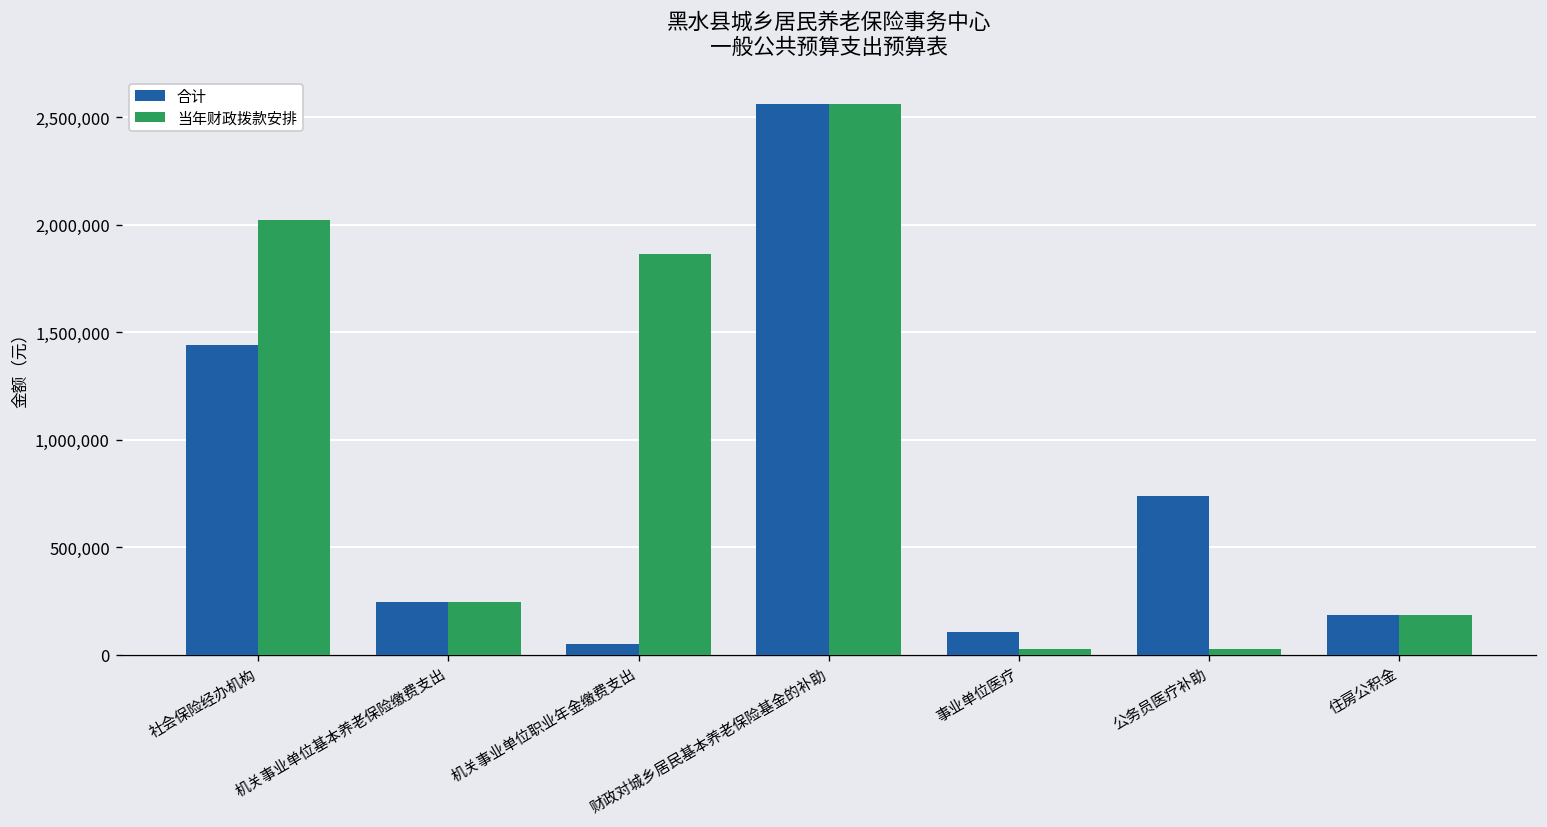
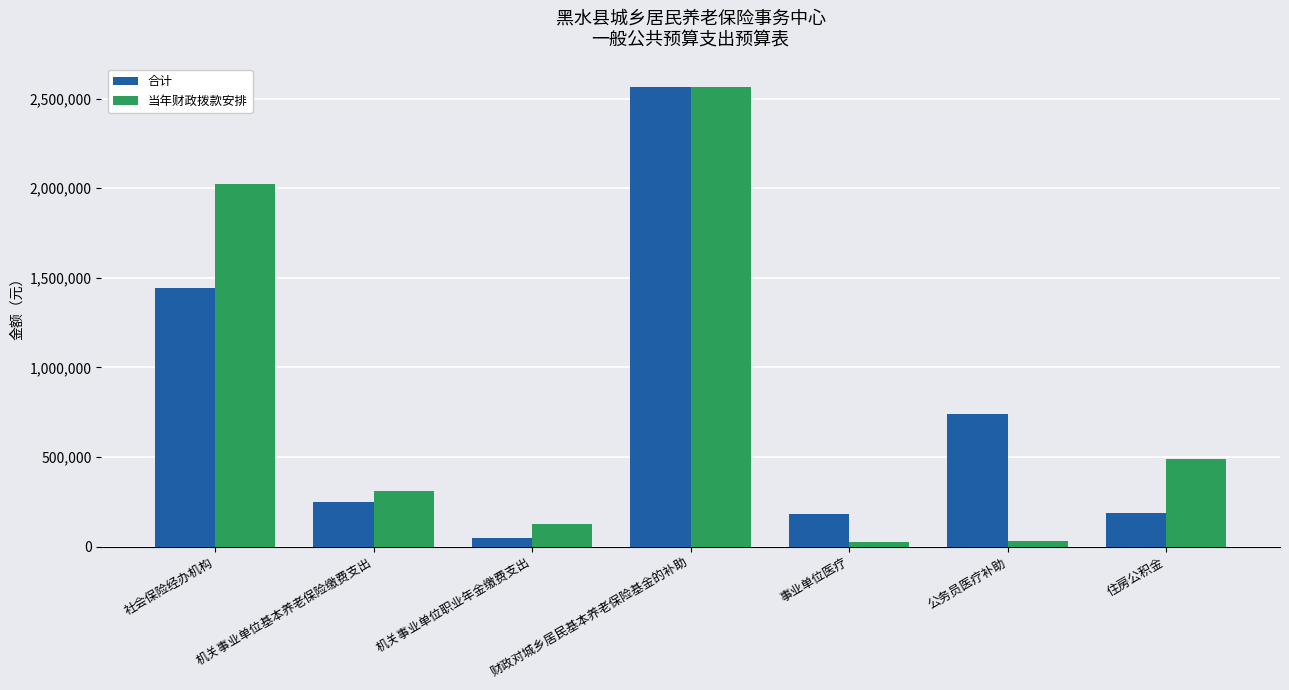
当年财政拨款安排, 机关事业单位基本养老保险缴费支出: 250,000 -> 310,000
当年财政拨款安排, 机关事业单位职业年金缴费支出: 1,870,000 -> 120,000
合计, 事业单位医疗: 110,000 -> 180,000
当年财政拨款安排, 住房公积金: 180,000 -> 490,000
